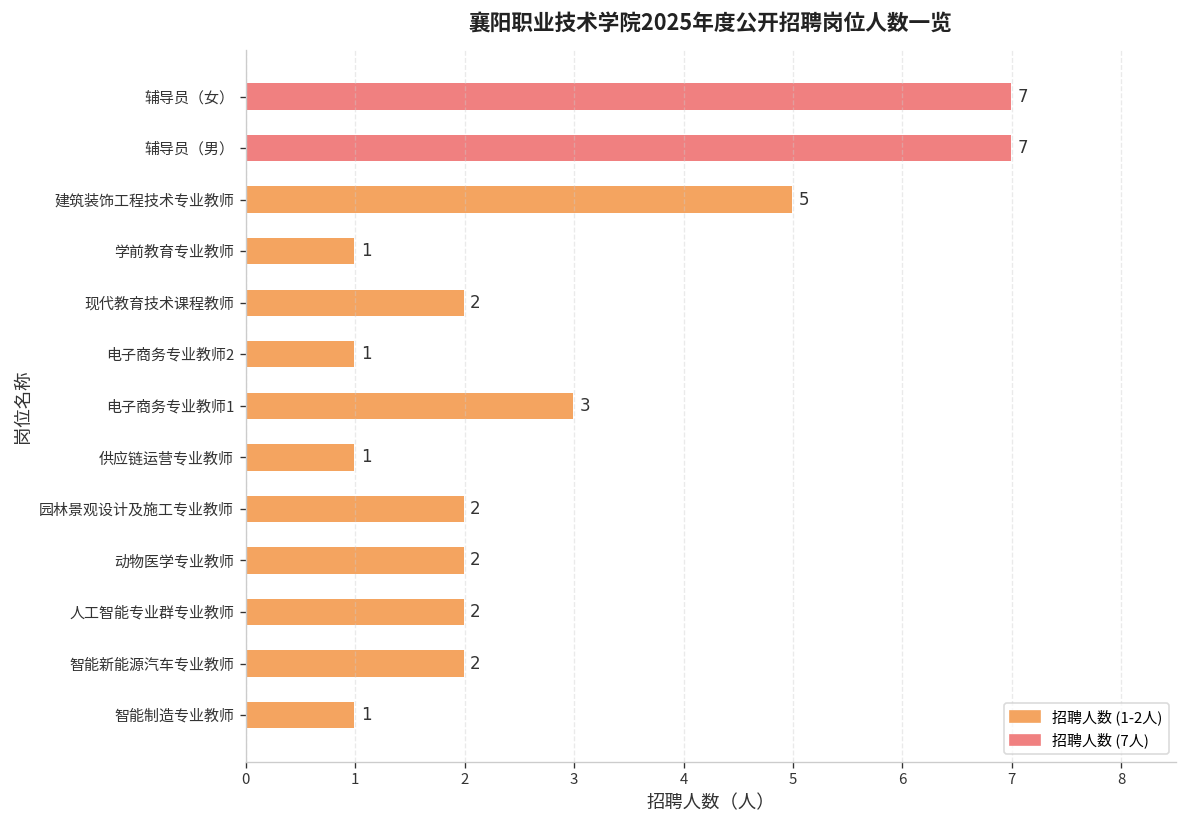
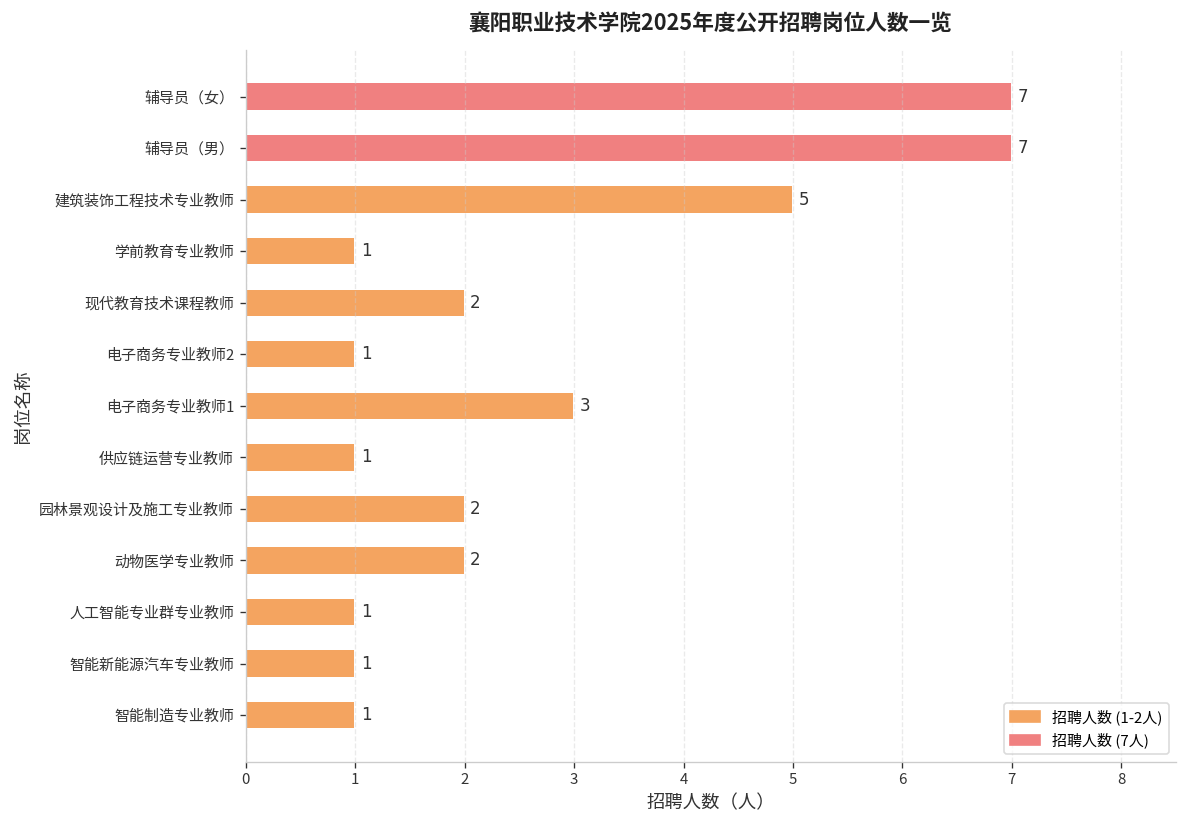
人工智能专业群专业教师: 2 -> 1
智能新能源汽车专业教师: 2 -> 1
